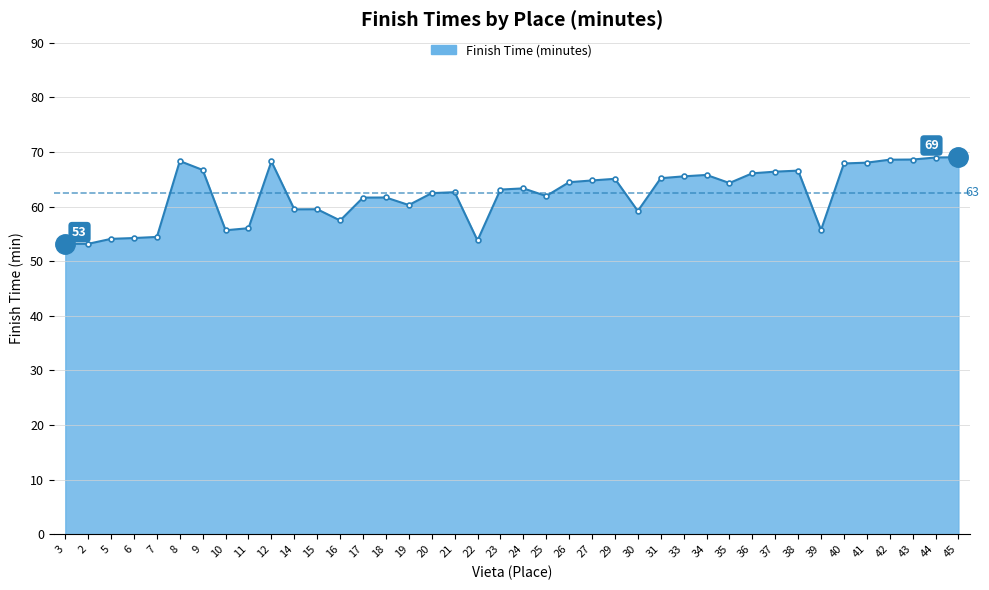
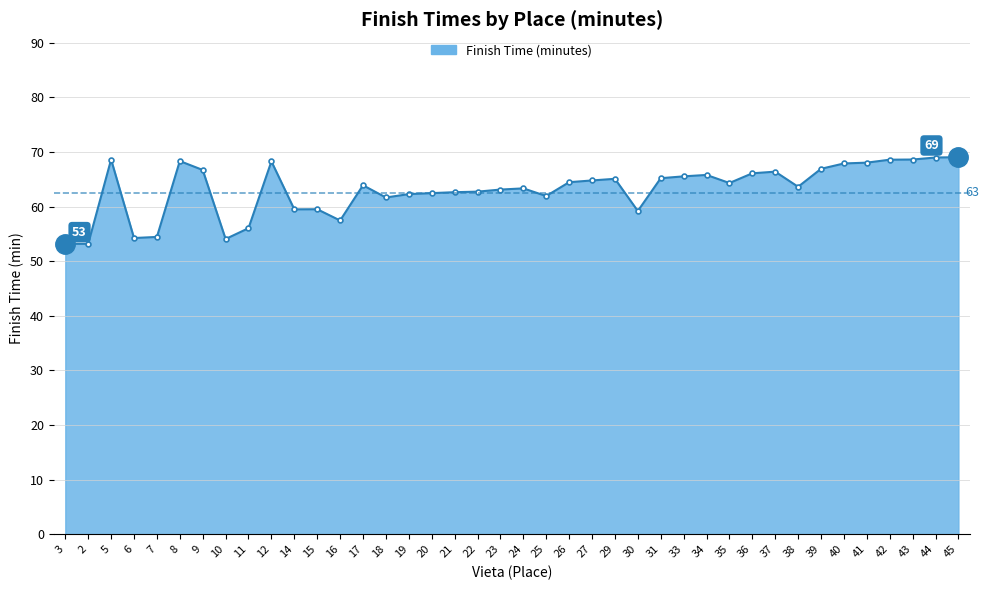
Finish Time (minutes), 5: 54 -> 69
Finish Time (minutes), 10: 56 -> 54
Finish Time (minutes), 17: 62 -> 64
Finish Time (minutes), 19: 60 -> 62
Finish Time (minutes), 22: 54 -> 63
Finish Time (minutes), 38: 67 -> 64
Finish Time (minutes), 39: 56 -> 67
